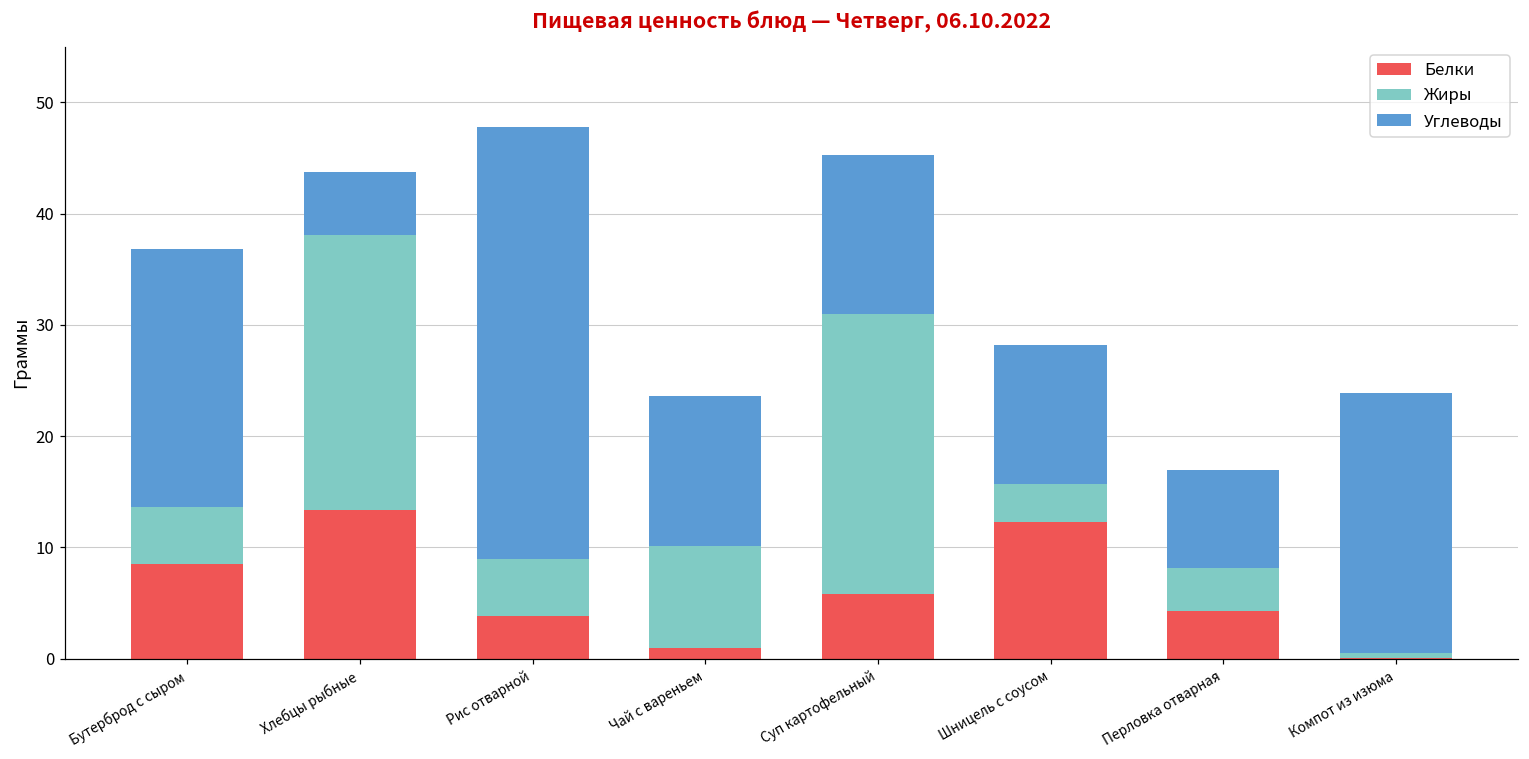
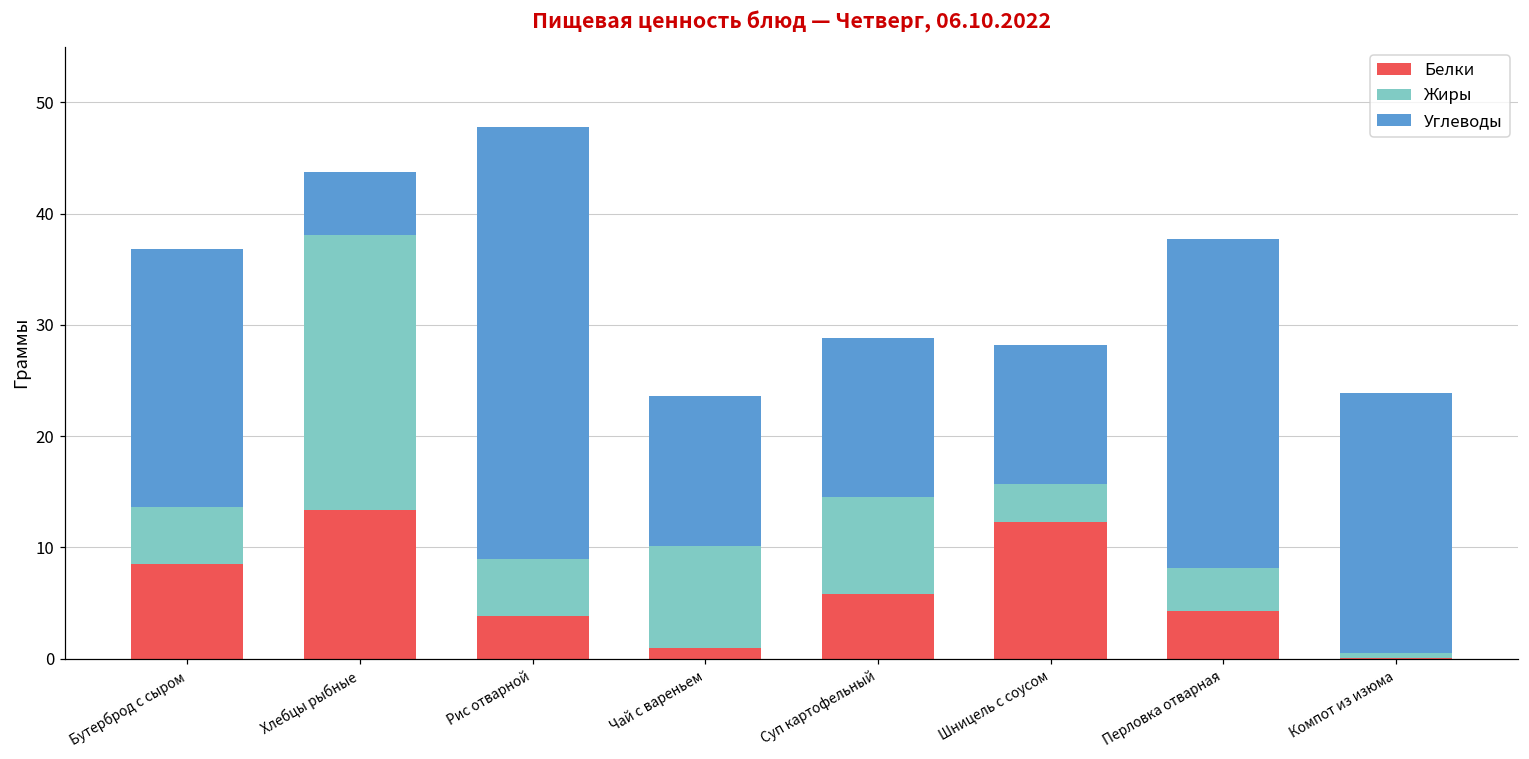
Жиры, Суп картофельный: 25.2 -> 8.7
Углеводы, Перловка отварная: 8.8 -> 29.6
